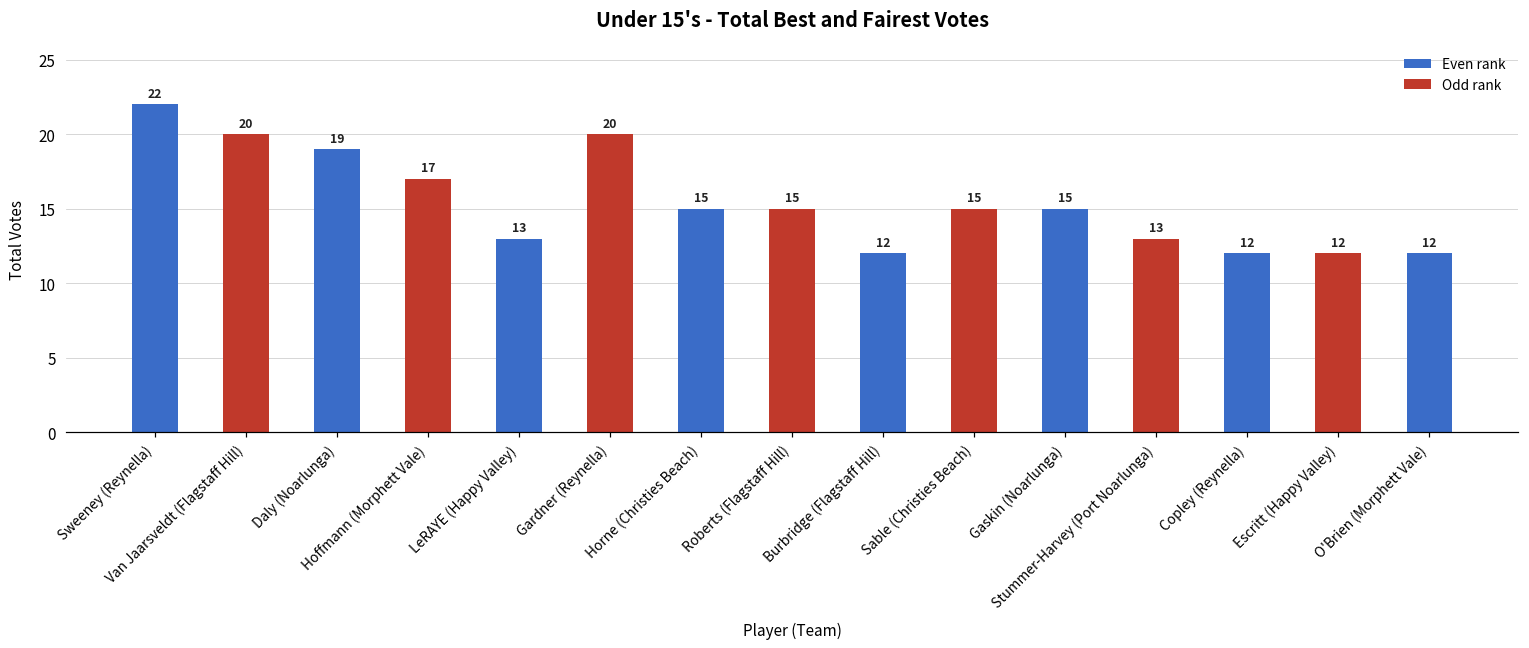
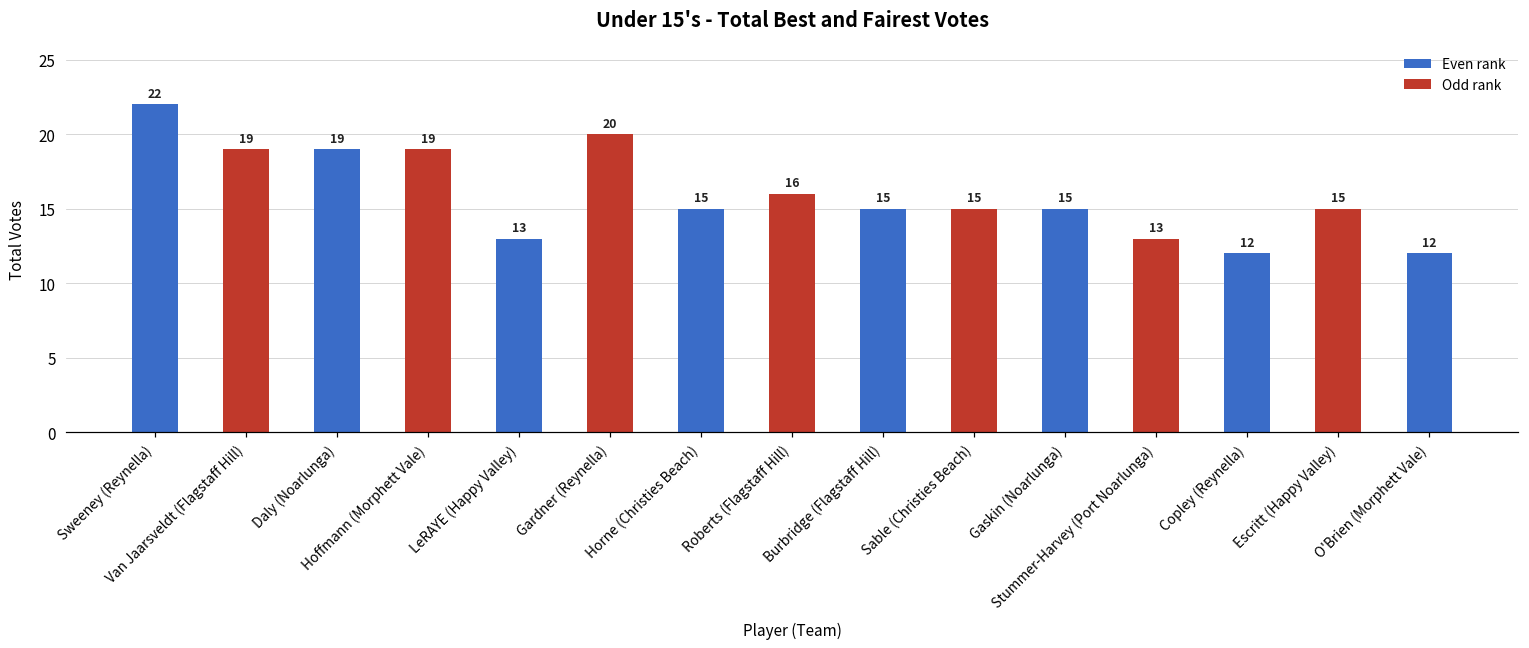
Van Jaarsveldt (Flagstaff Hill): 20 -> 19
Hoffmann (Morphett Vale): 17 -> 19
Roberts (Flagstaff Hill): 15 -> 16
Burbridge (Flagstaff Hill): 12 -> 15
Escritt (Happy Valley): 12 -> 15
